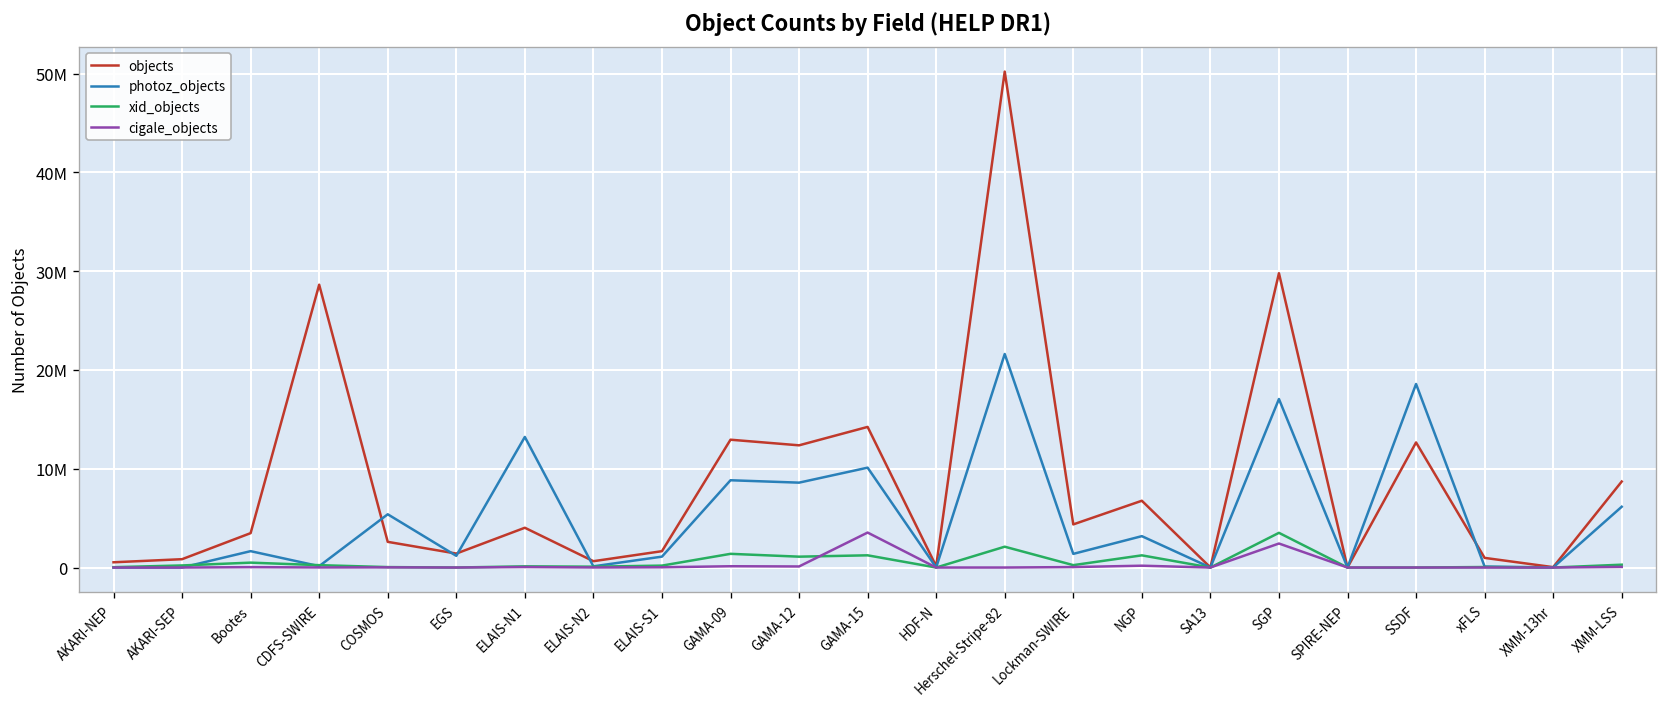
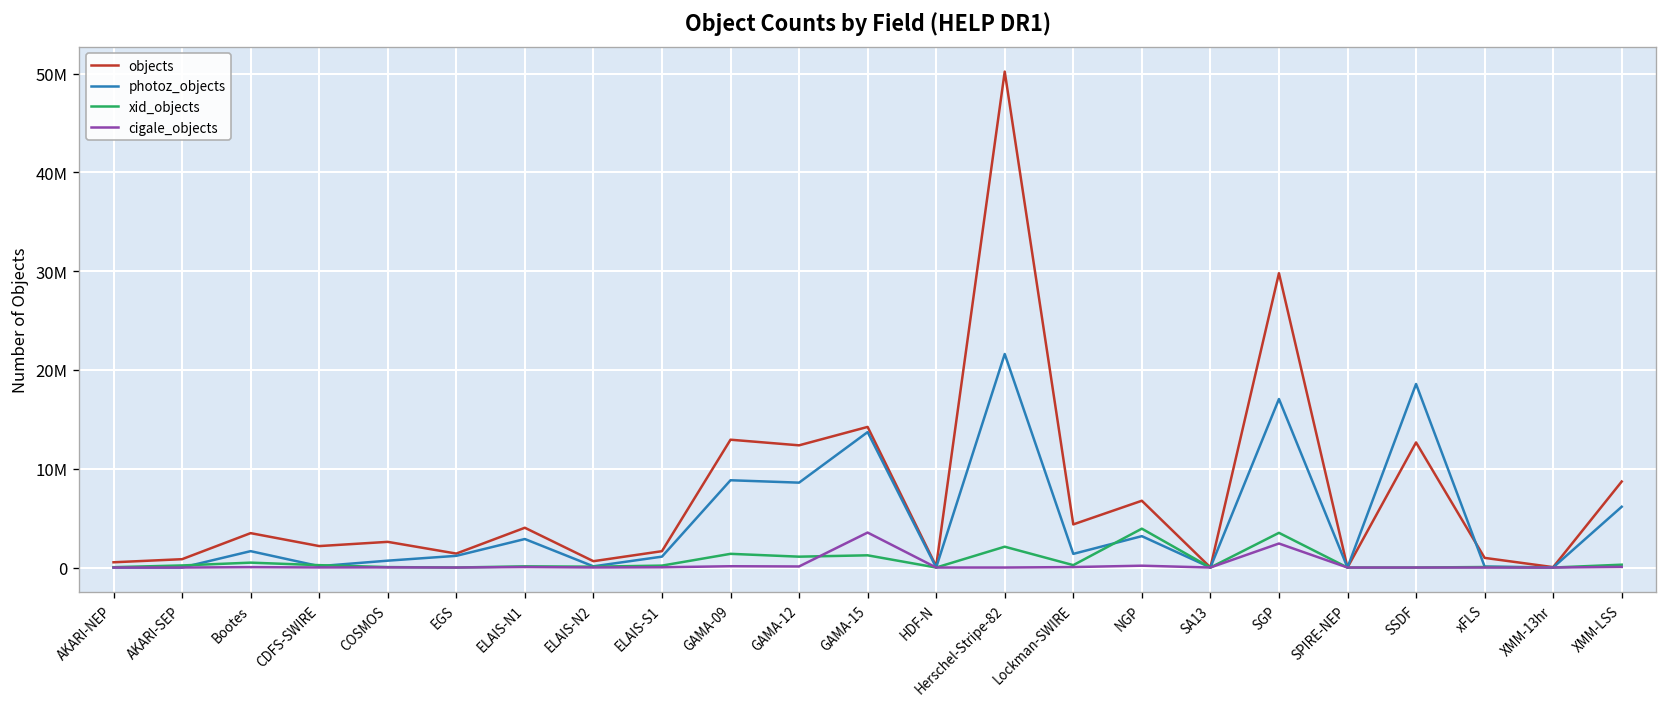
objects, CDFS-SWIRE: 29000000 -> 2000000
photoz_objects, COSMOS: 5000000 -> 1000000
photoz_objects, ELAIS-N1: 13000000 -> 3000000
photoz_objects, GAMA-15: 10000000 -> 14000000
xid_objects, NGP: 1000000 -> 4000000
